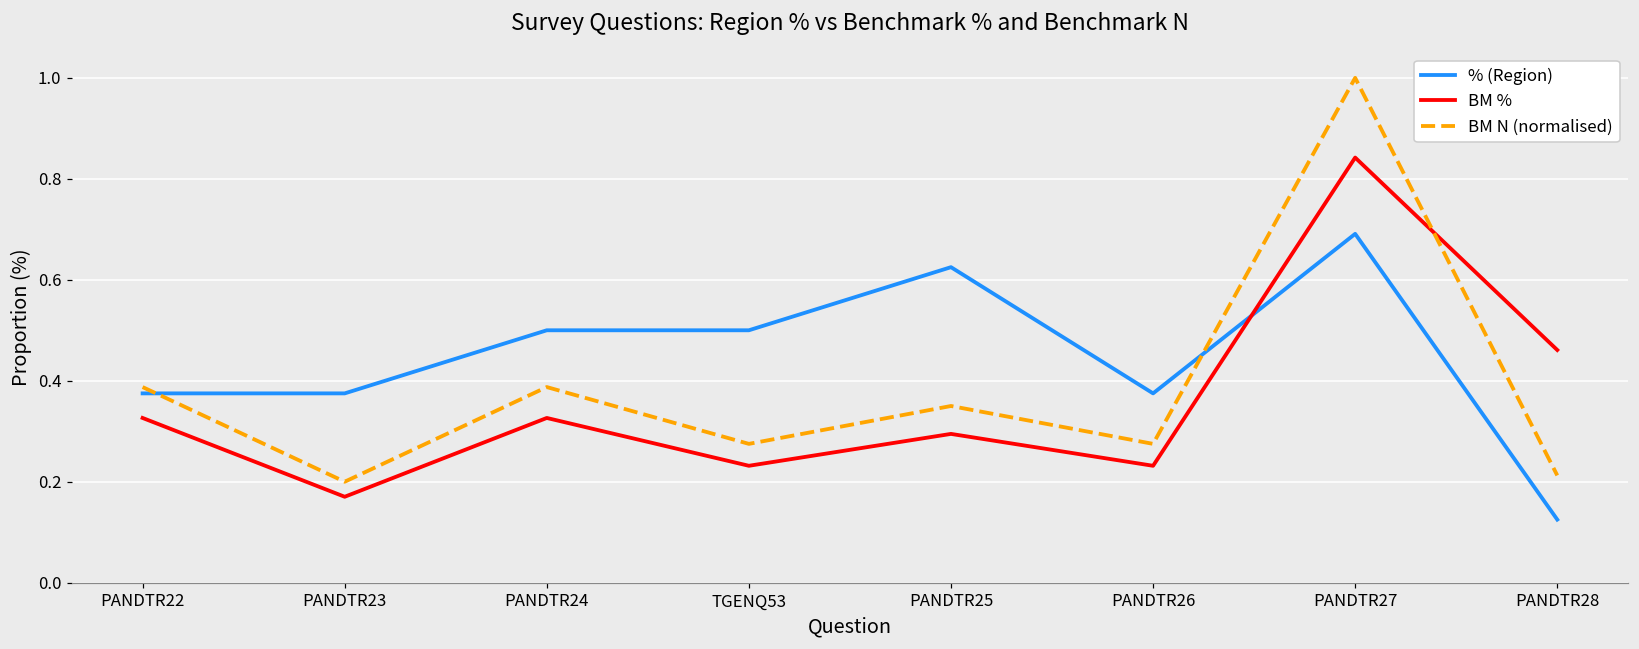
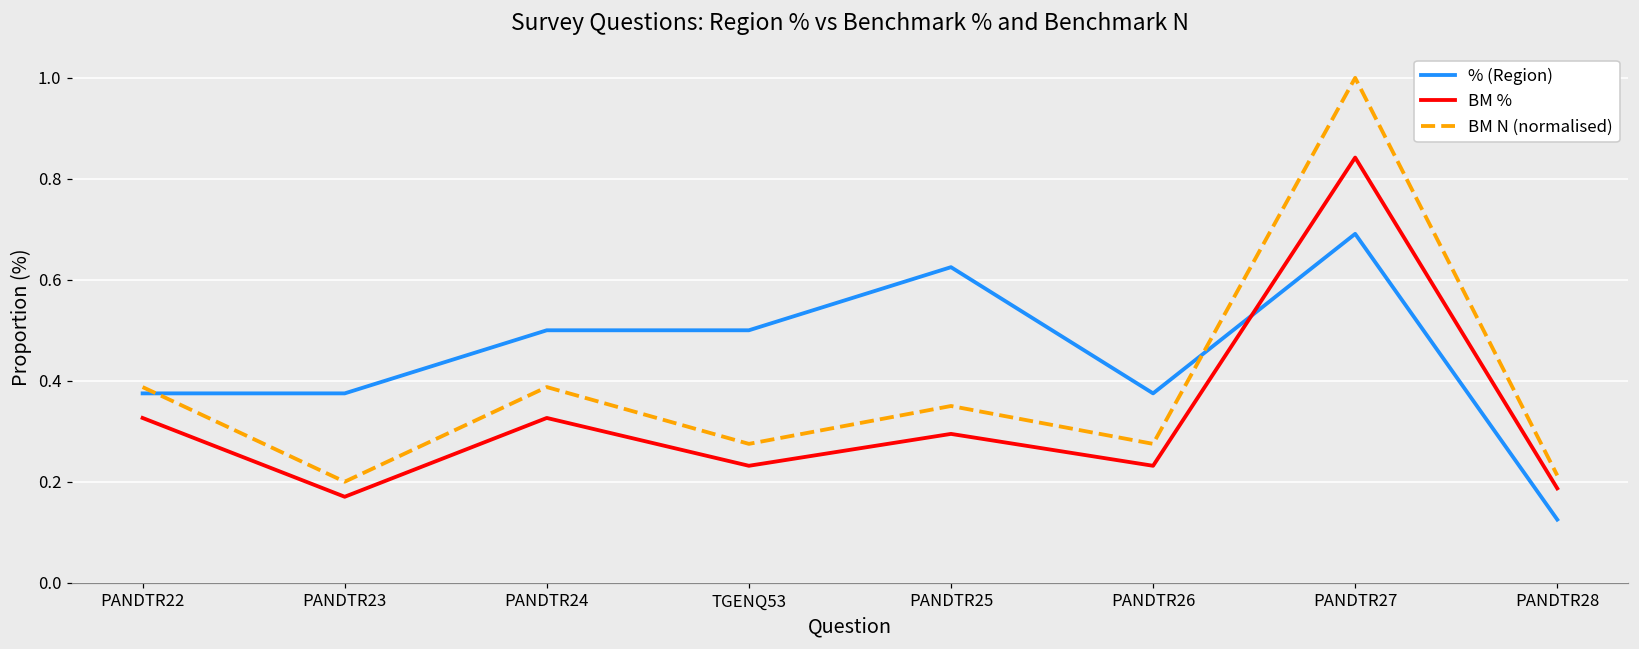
BM %, PANDTR28: 0.46 -> 0.19
